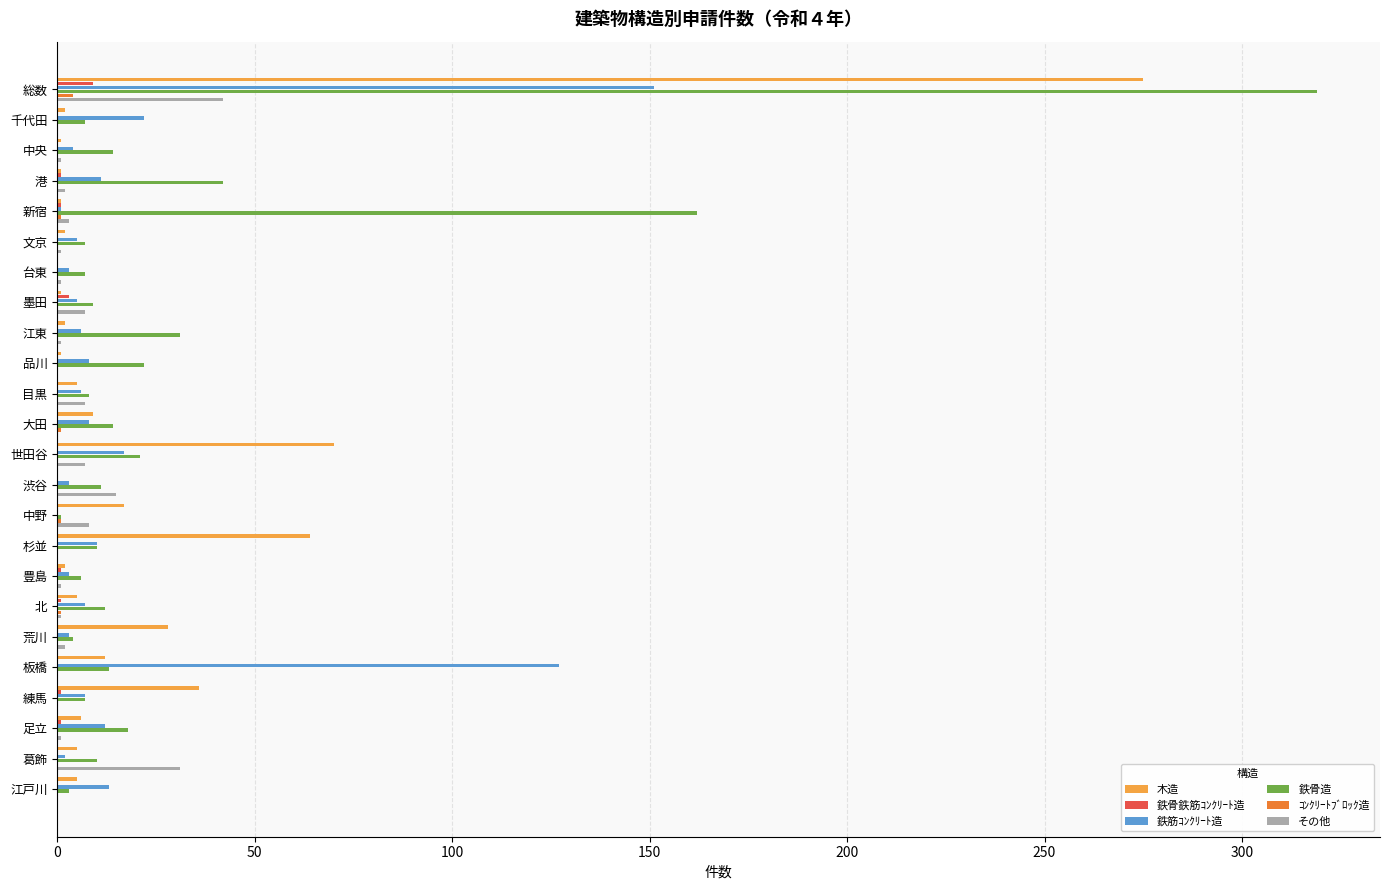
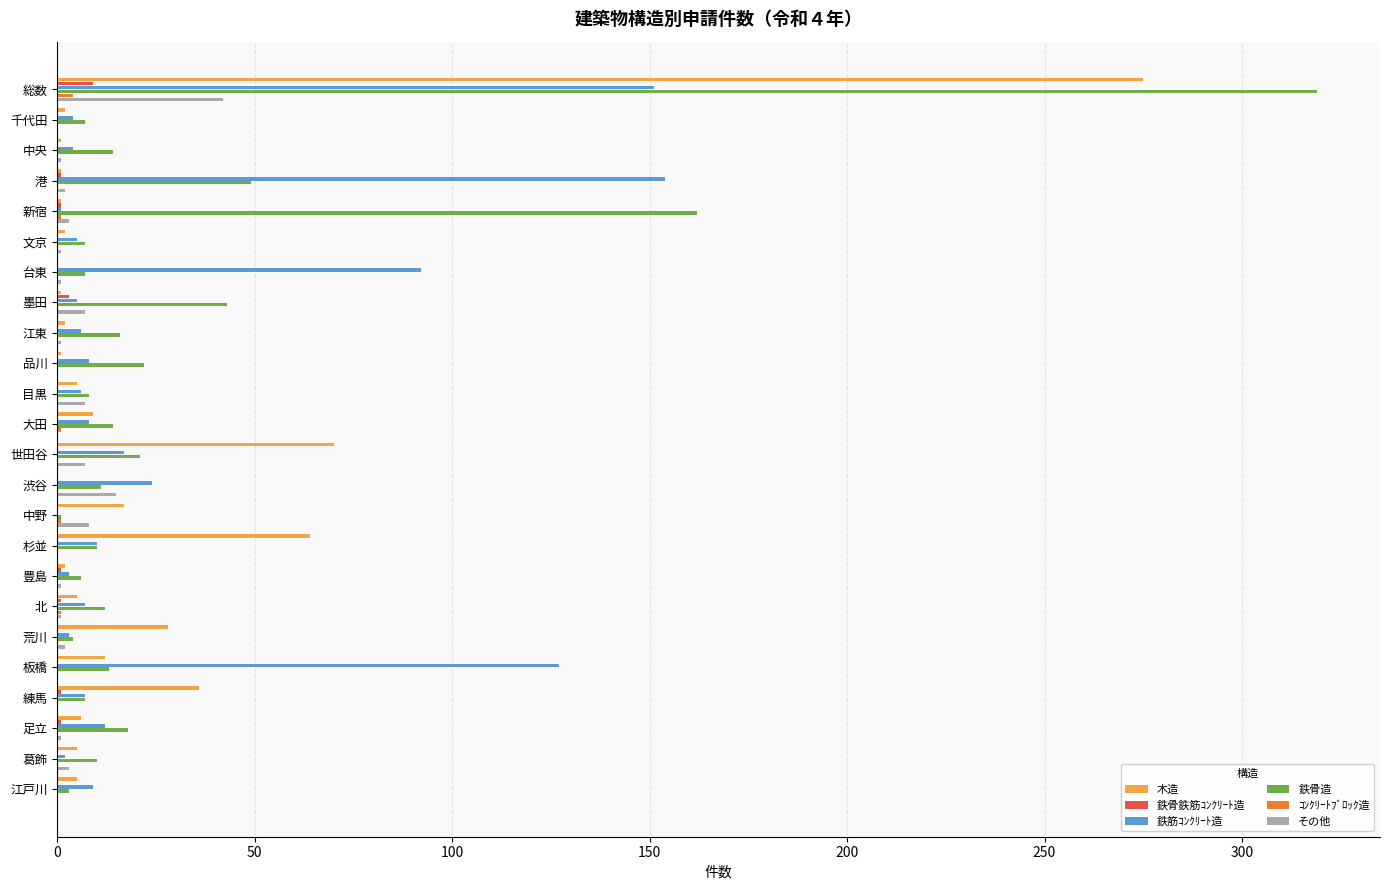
鉄筋ｺﾝｸﾘｰﾄ造, 千代田: 22 -> 4
鉄筋ｺﾝｸﾘｰﾄ造, 港: 11 -> 154
鉄骨造, 港: 42 -> 49
鉄筋ｺﾝｸﾘｰﾄ造, 台東: 3 -> 92
鉄骨造, 墨田: 9 -> 43
鉄骨造, 江東: 31 -> 16
鉄筋ｺﾝｸﾘｰﾄ造, 渋谷: 3 -> 24
その他, 葛飾: 31 -> 3
鉄筋ｺﾝｸﾘｰﾄ造, 江戸川: 13 -> 9
